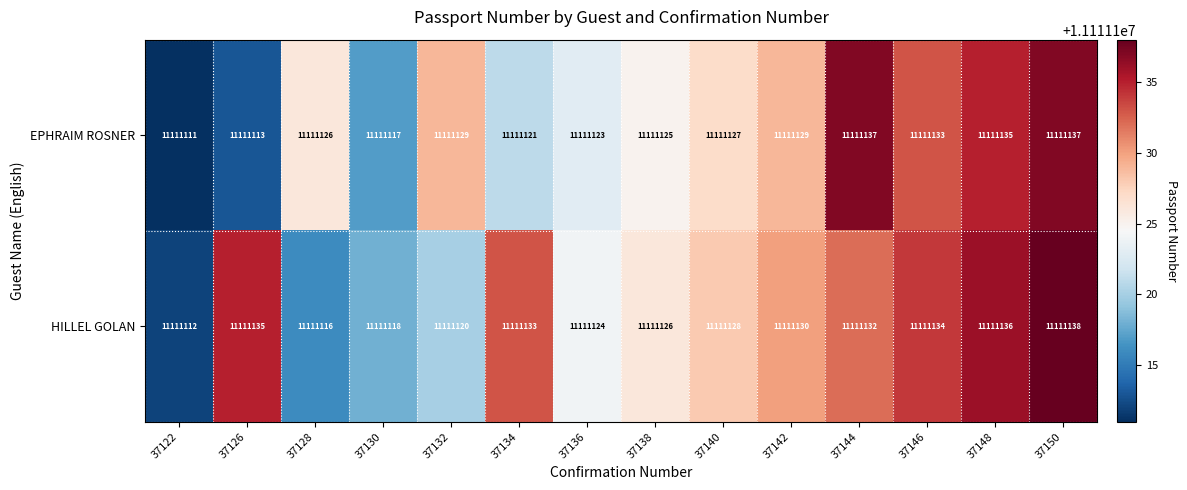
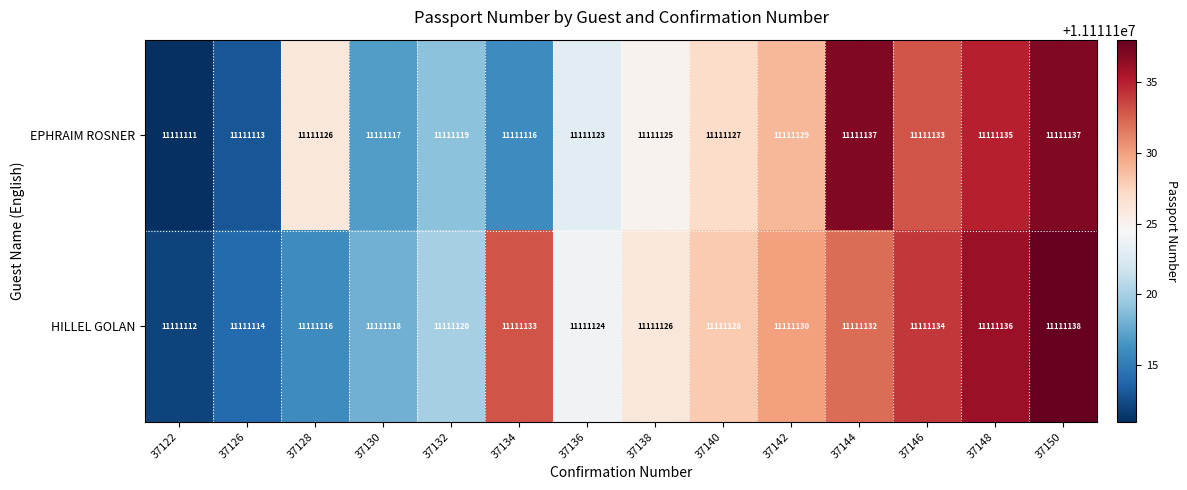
EPHRAIM ROSNER, 37132: 11111129 -> 11111119
EPHRAIM ROSNER, 37134: 11111121 -> 11111116
HILLEL GOLAN, 37126: 11111135 -> 11111114
